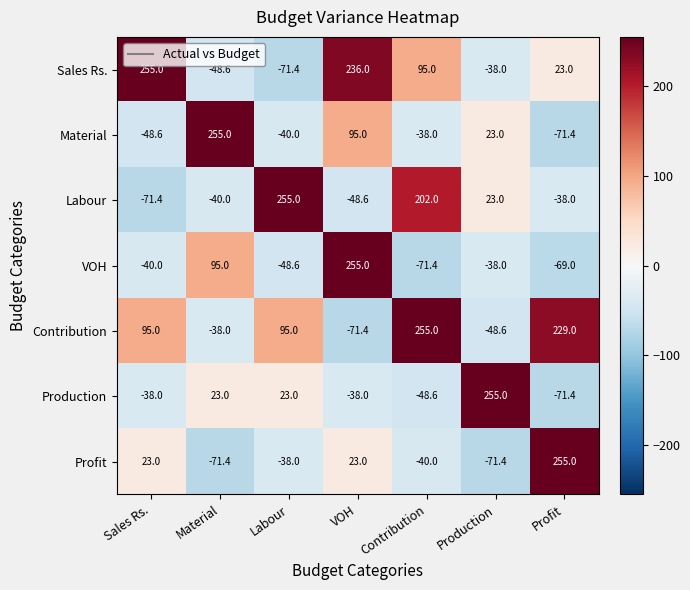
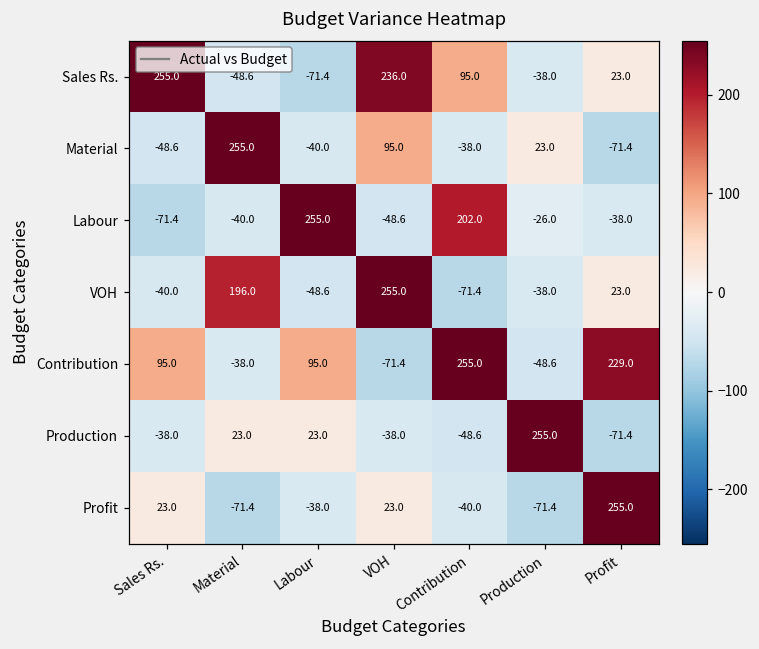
Labour, Production: 23.0 -> -26.0
VOH, Material: 95.0 -> 196.0
VOH, Profit: -69.0 -> 23.0
